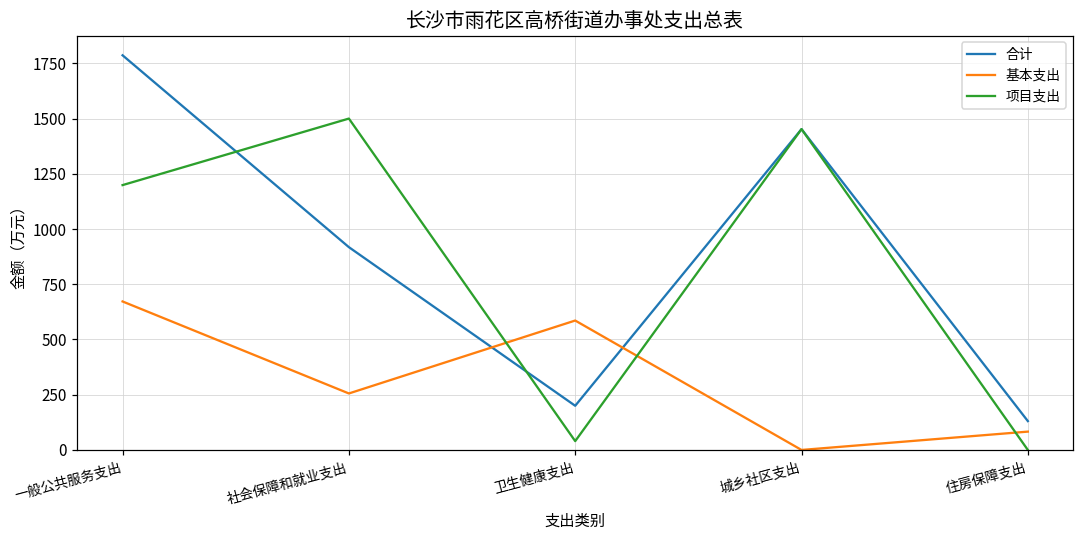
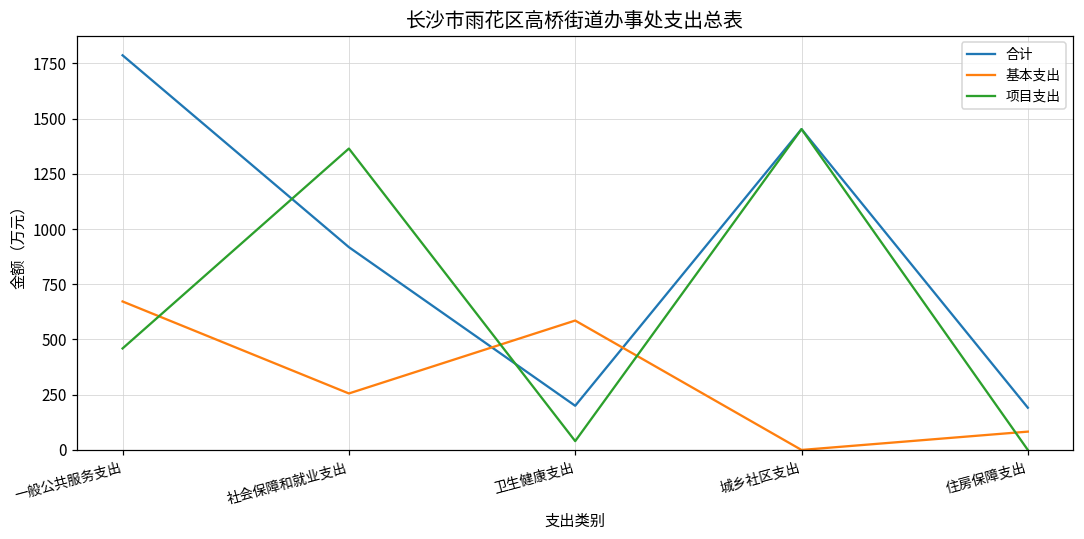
项目支出, 一般公共服务支出: 1200 -> 460
项目支出, 社会保障和就业支出: 1500 -> 1360
合计, 住房保障支出: 130 -> 190
